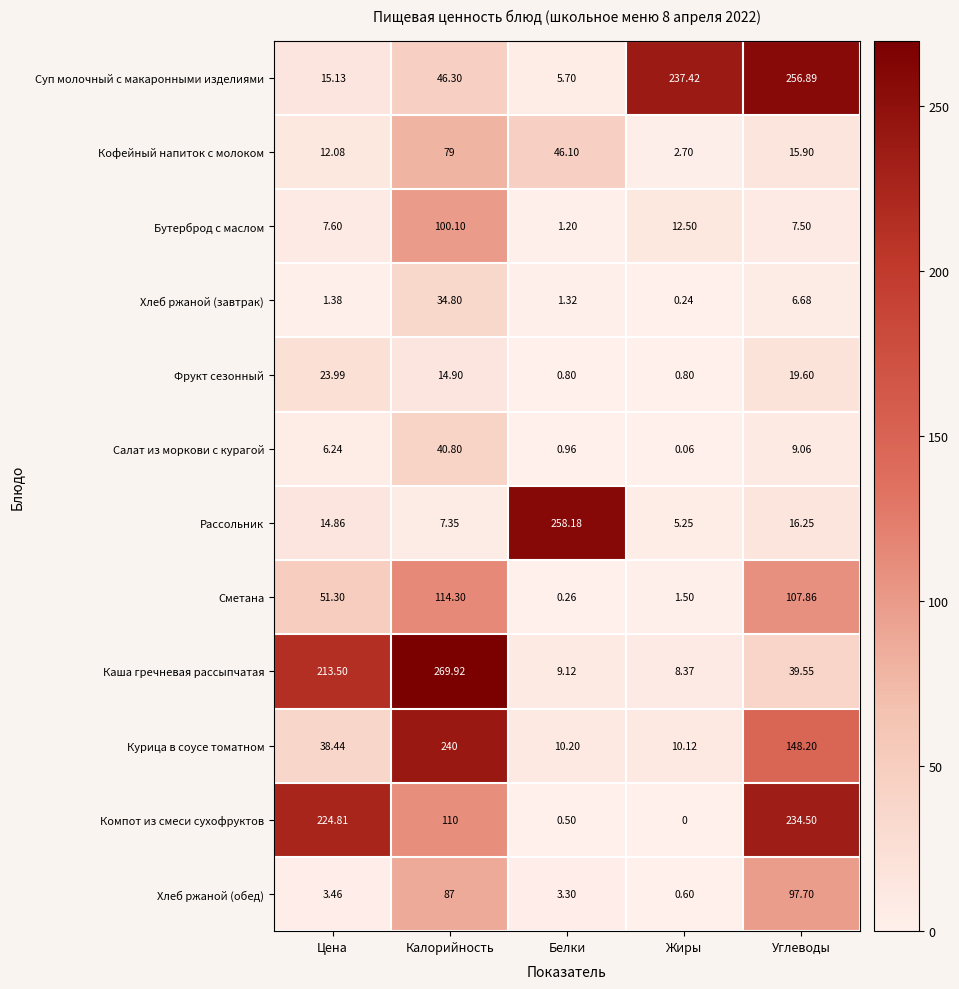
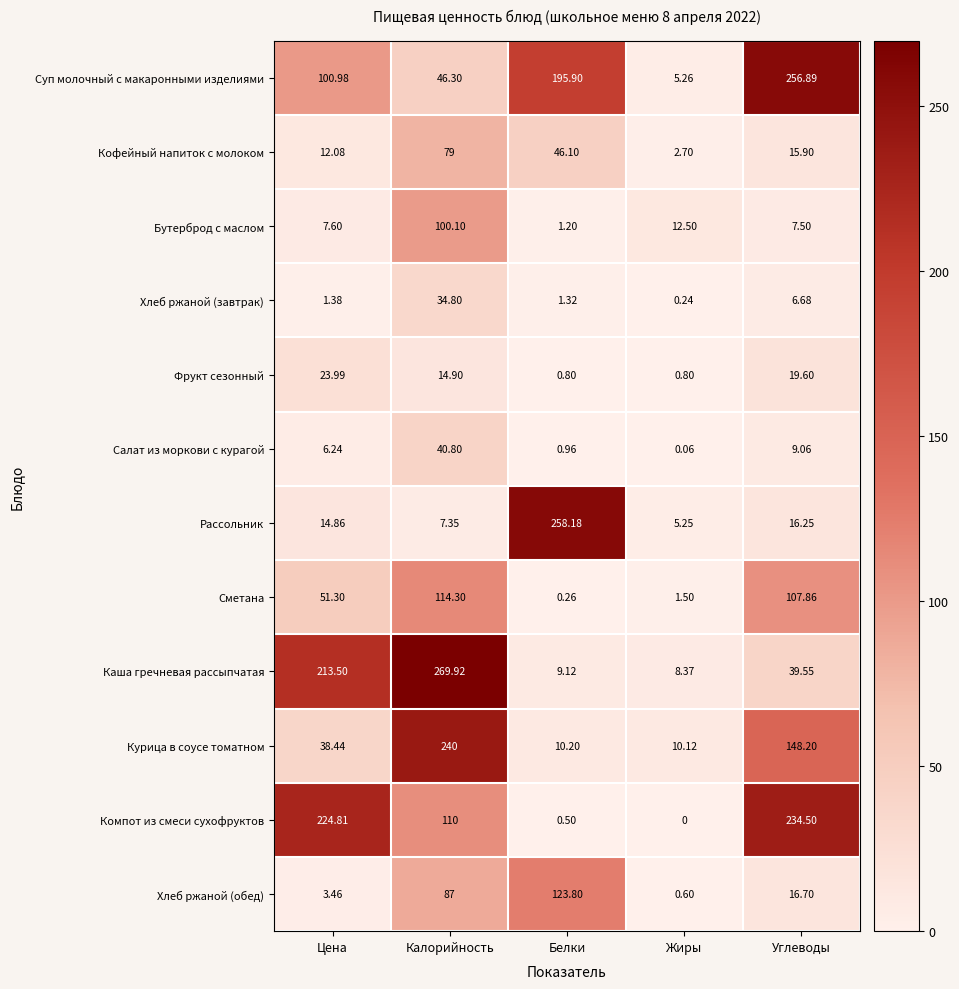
Суп молочный с макаронными изделиями, Цена: 15.13 -> 100.98
Суп молочный с макаронными изделиями, Белки: 5.70 -> 195.90
Суп молочный с макаронными изделиями, Жиры: 237.42 -> 5.26
Хлеб ржаной (обед), Белки: 3.30 -> 123.80
Хлеб ржаной (обед), Углеводы: 97.70 -> 16.70
